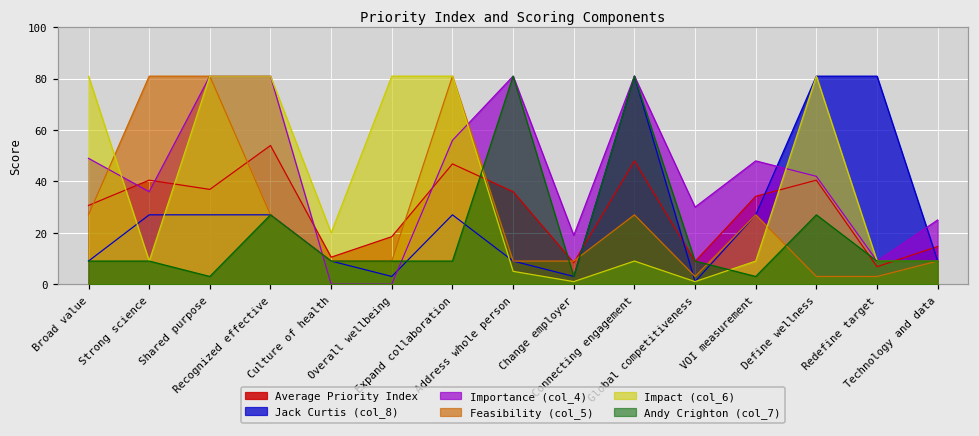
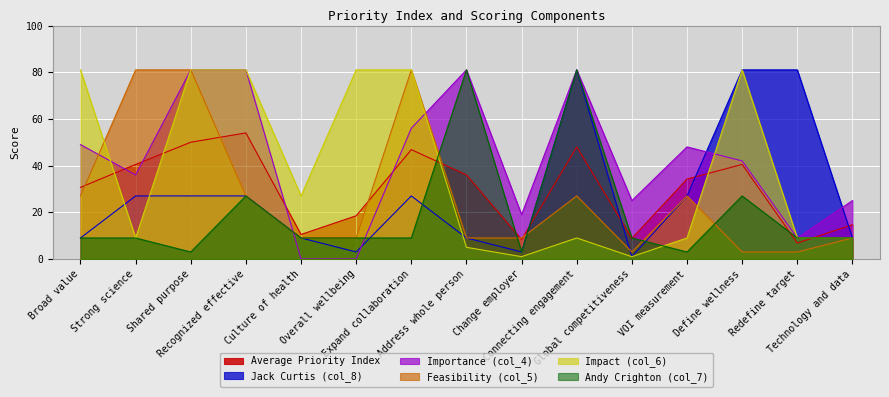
Average Priority Index, Shared purpose: 37 -> 50
Impact (col_6), Culture of health: 20 -> 27
Importance (col_4), Global competitiveness: 30 -> 25
